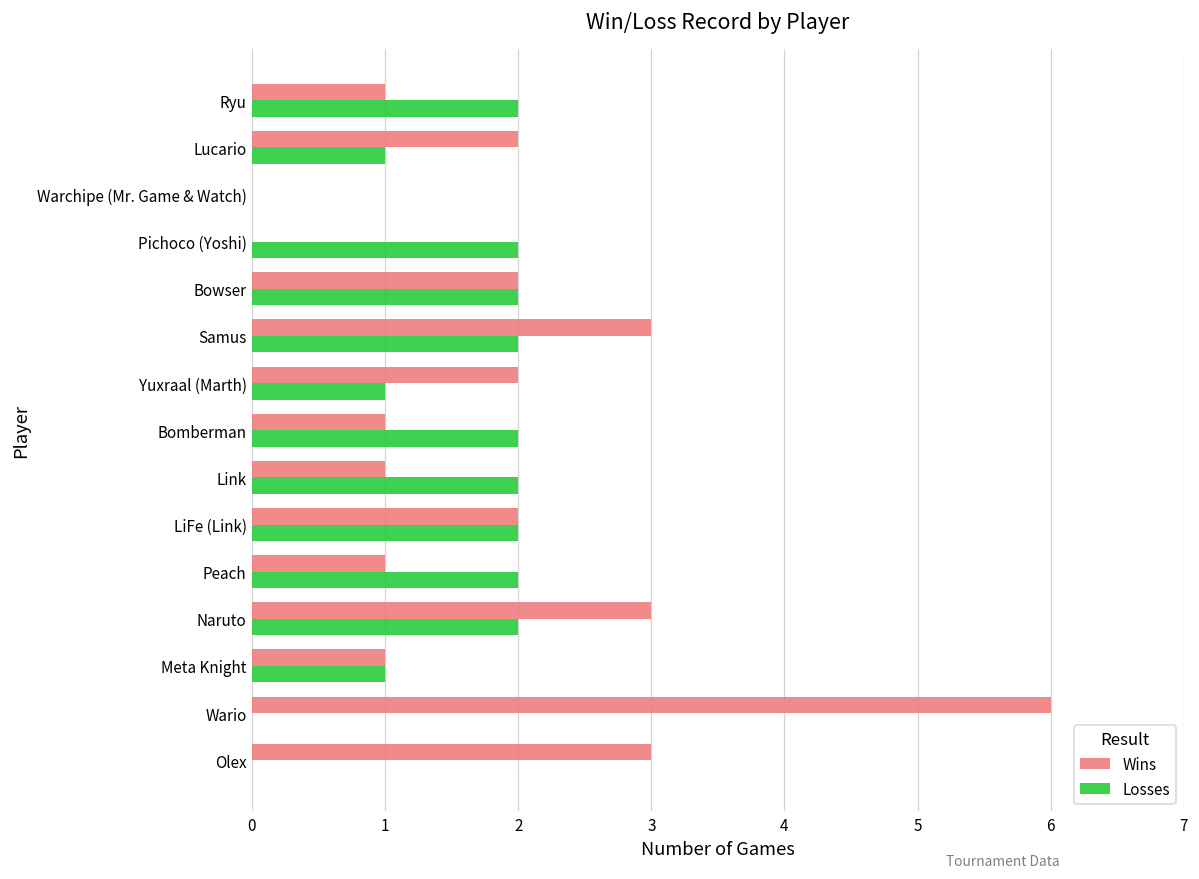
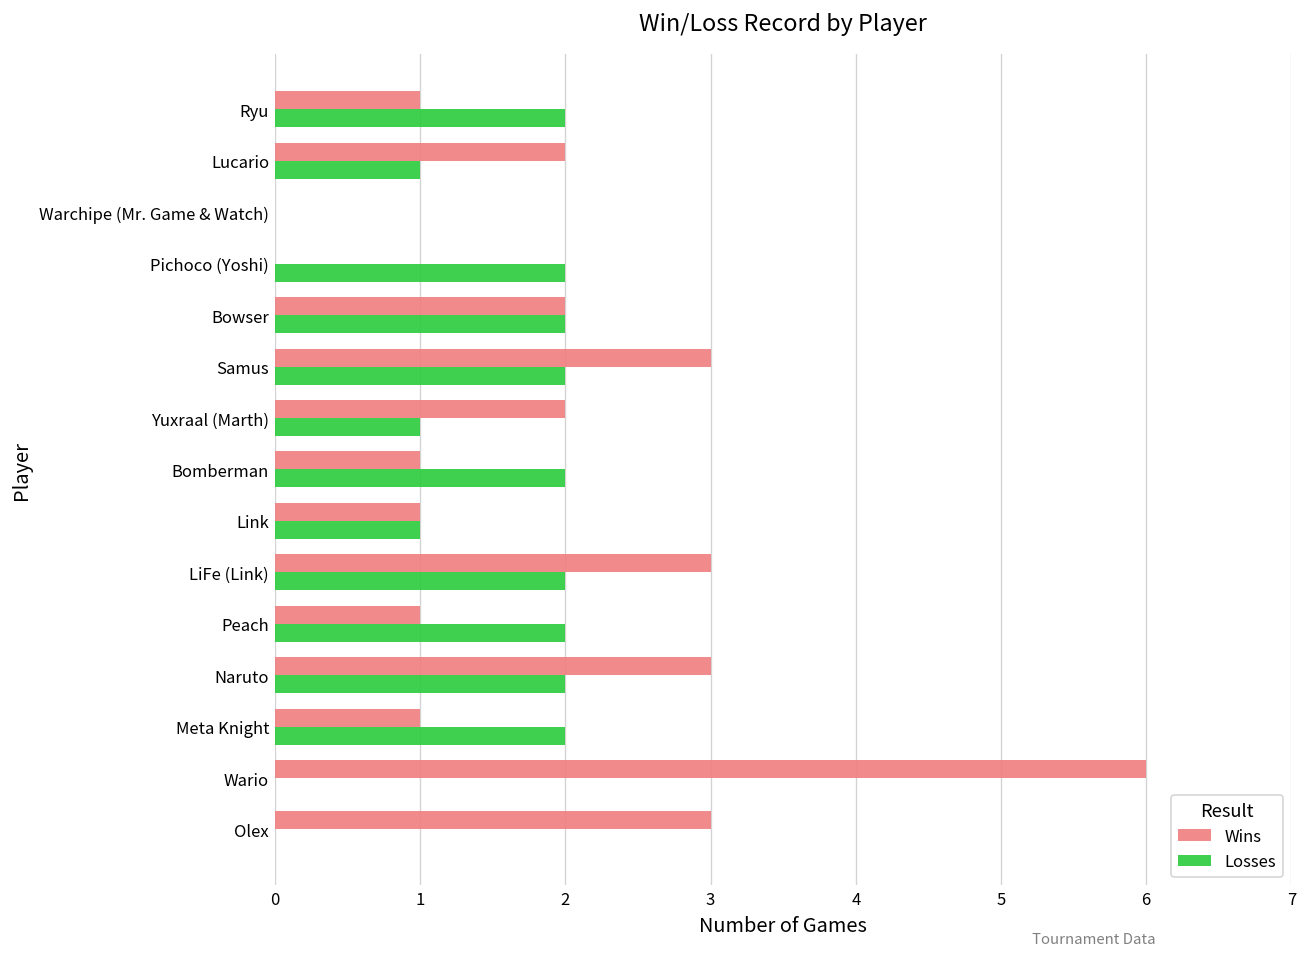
Losses, Link: 2 -> 1
Wins, LiFe (Link): 2 -> 3
Losses, Meta Knight: 1 -> 2
